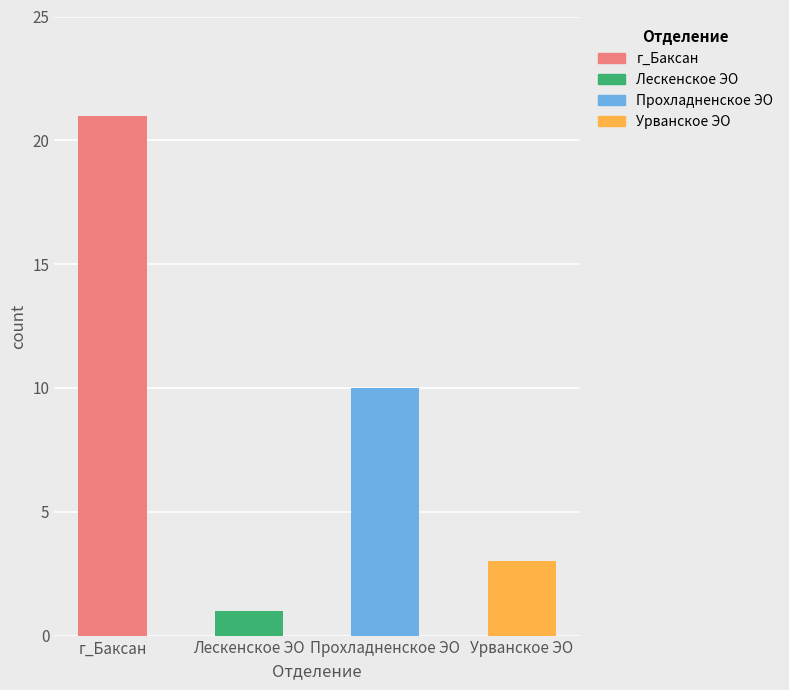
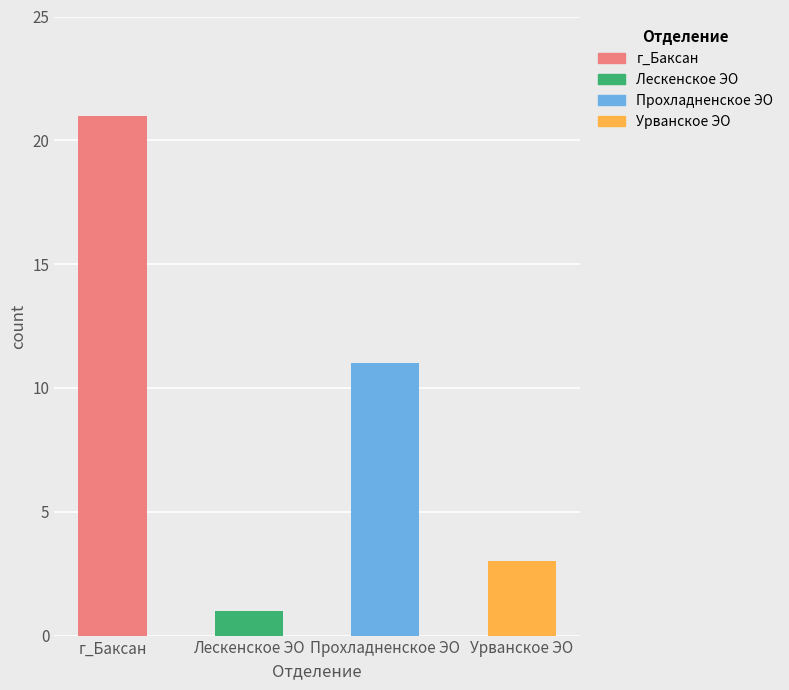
Прохладненское ЭО: 10 -> 11
